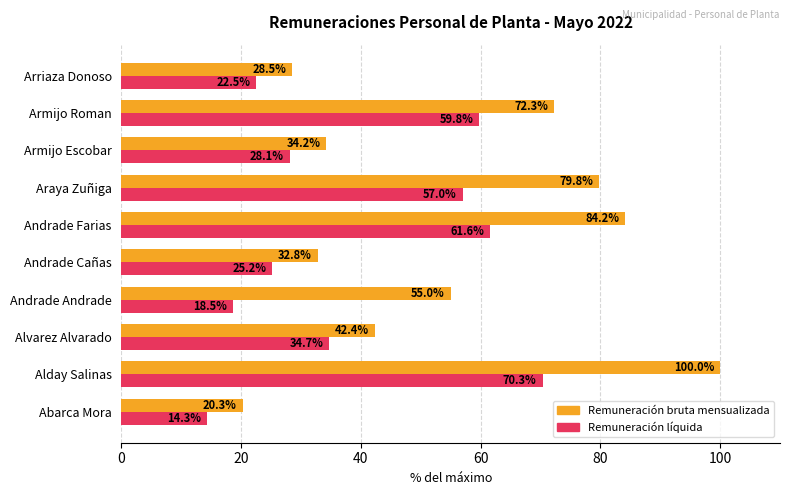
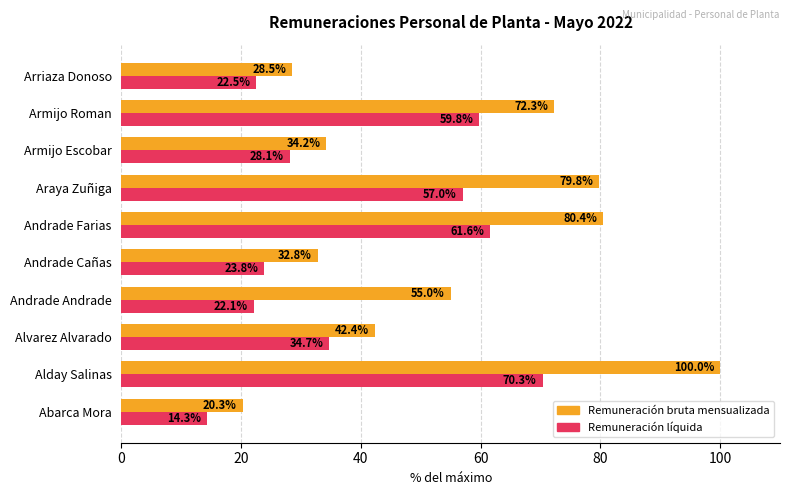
Remuneración bruta mensualizada, Andrade Farias: 84.2% -> 80.4%
Remuneración líquida, Andrade Cañas: 25.2% -> 23.8%
Remuneración líquida, Andrade Andrade: 18.5% -> 22.1%
